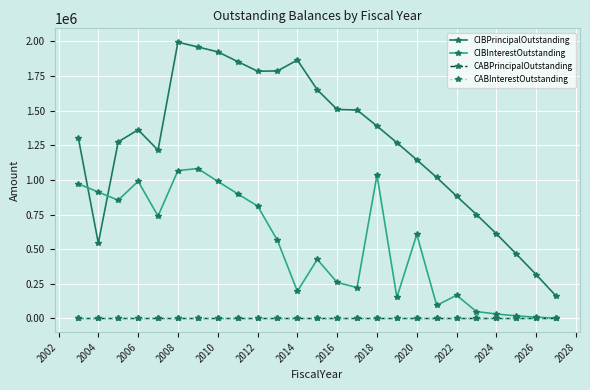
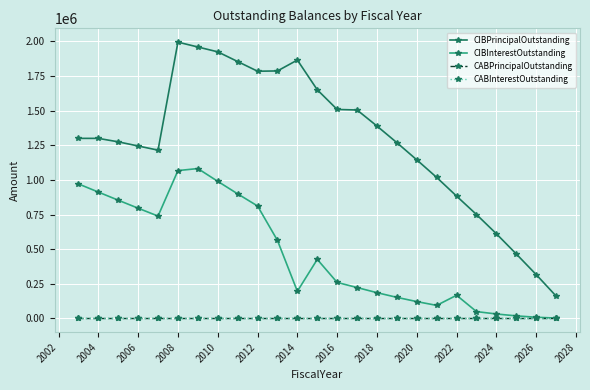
CIBPrincipalOutstanding, 2004: 540000 -> 1300000
CIBPrincipalOutstanding, 2006: 1360000 -> 1250000
CIBInterestOutstanding, 2006: 990000 -> 800000
CIBInterestOutstanding, 2018: 1040000 -> 190000
CIBInterestOutstanding, 2020: 610000 -> 120000
